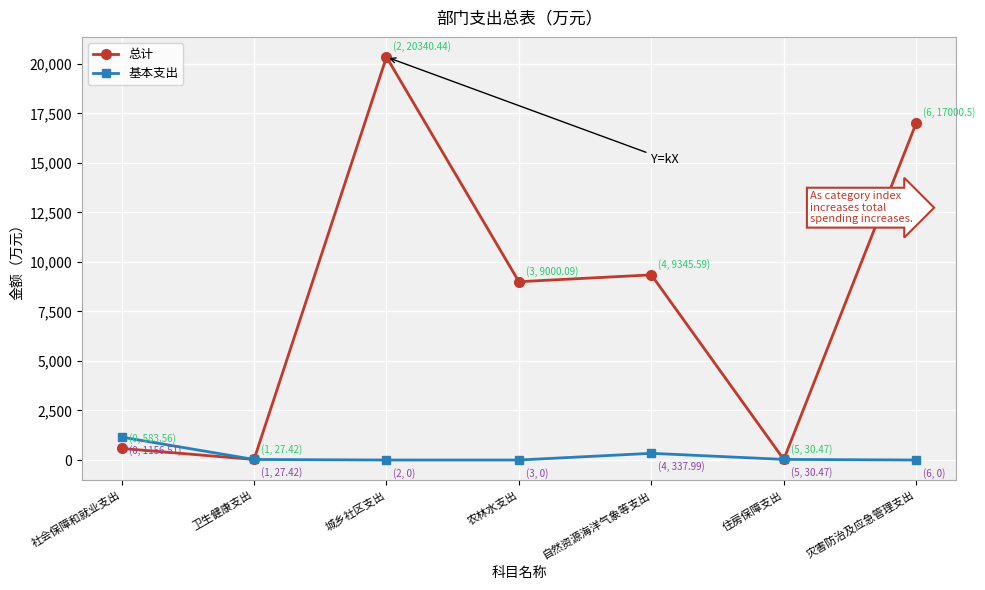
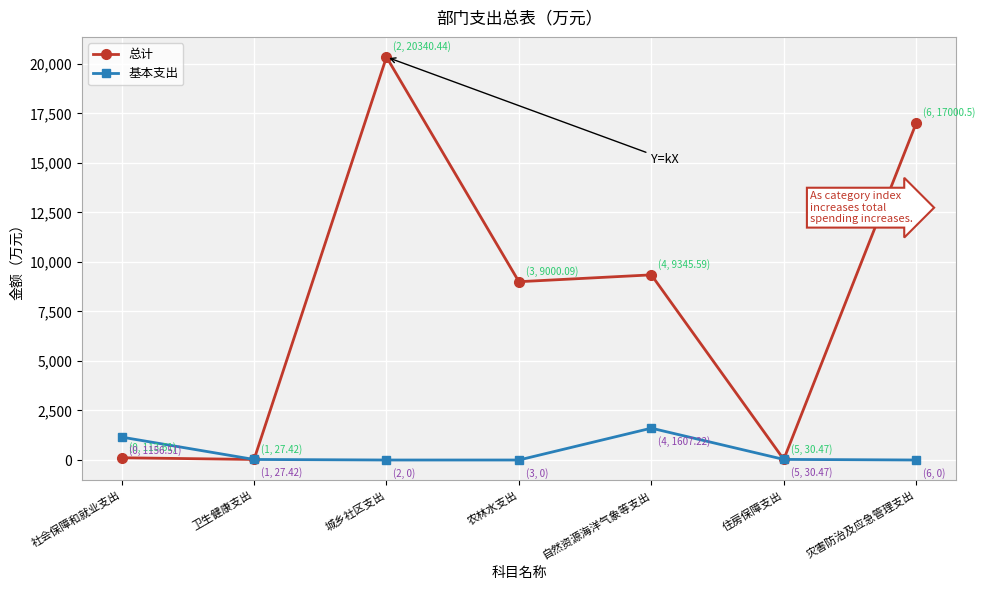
总计, 社会保障和就业支出: 583.56 -> 113.61
基本支出, 自然资源海洋气象等支出: 337.99 -> 1607.22
